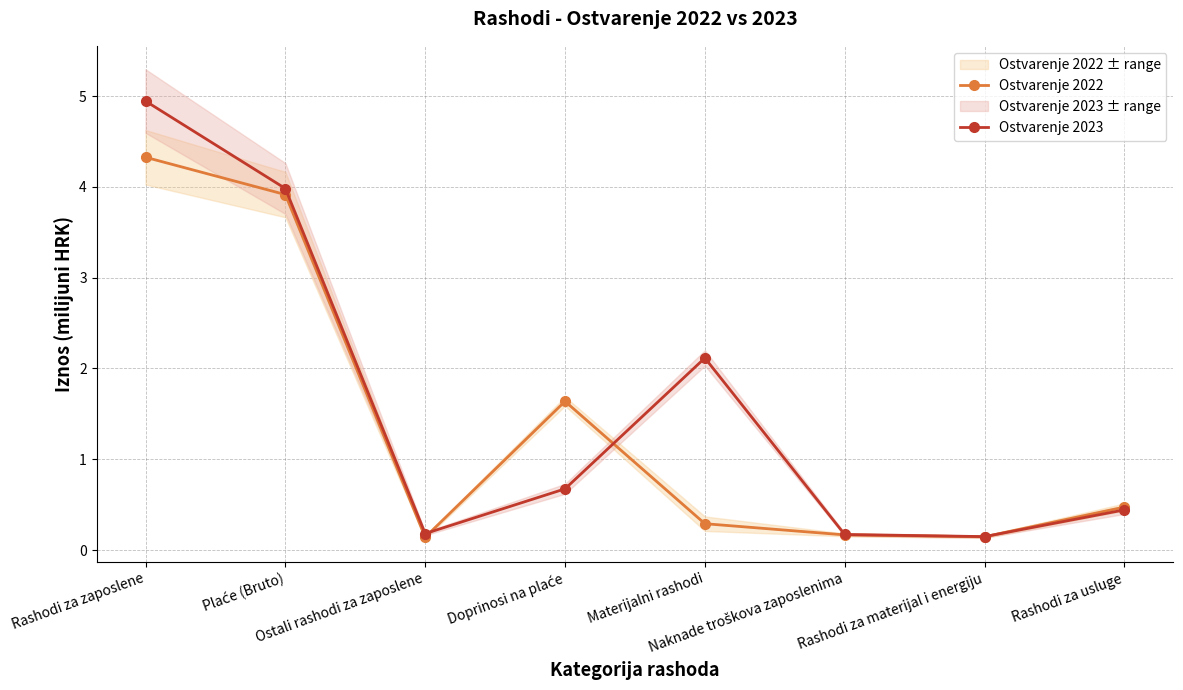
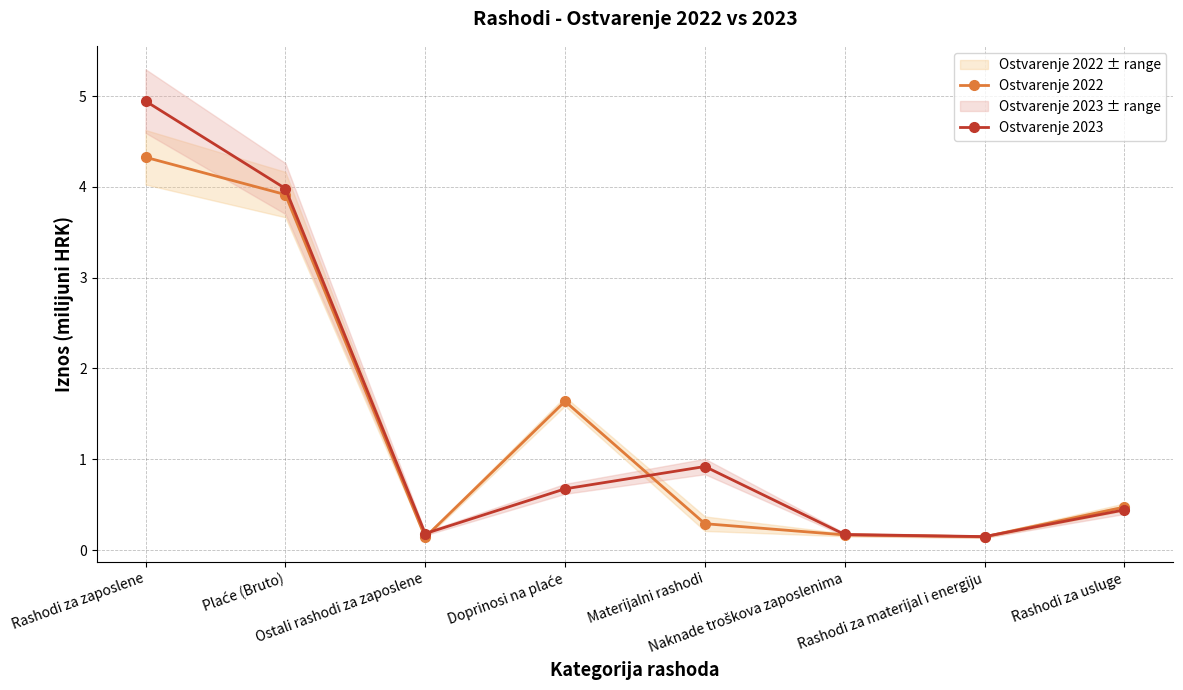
Ostvarenje 2023, Materijalni rashodi: 2.1 -> 0.9
